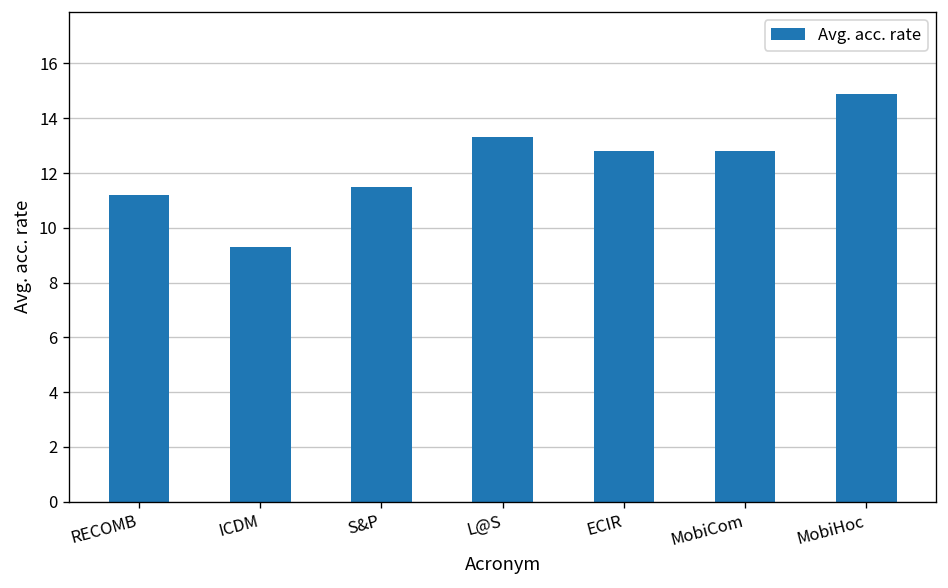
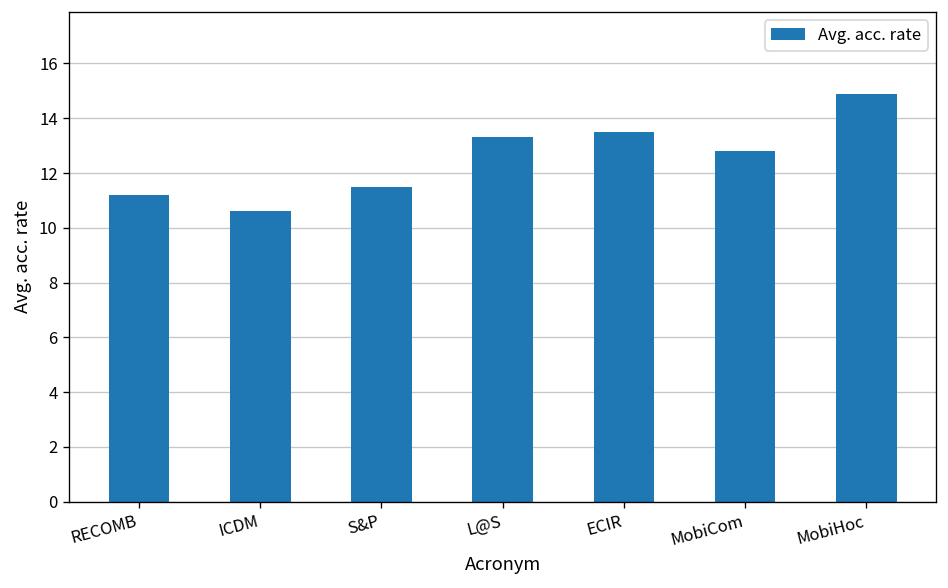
ICDM: 9.3 -> 10.6
ECIR: 12.8 -> 13.5
